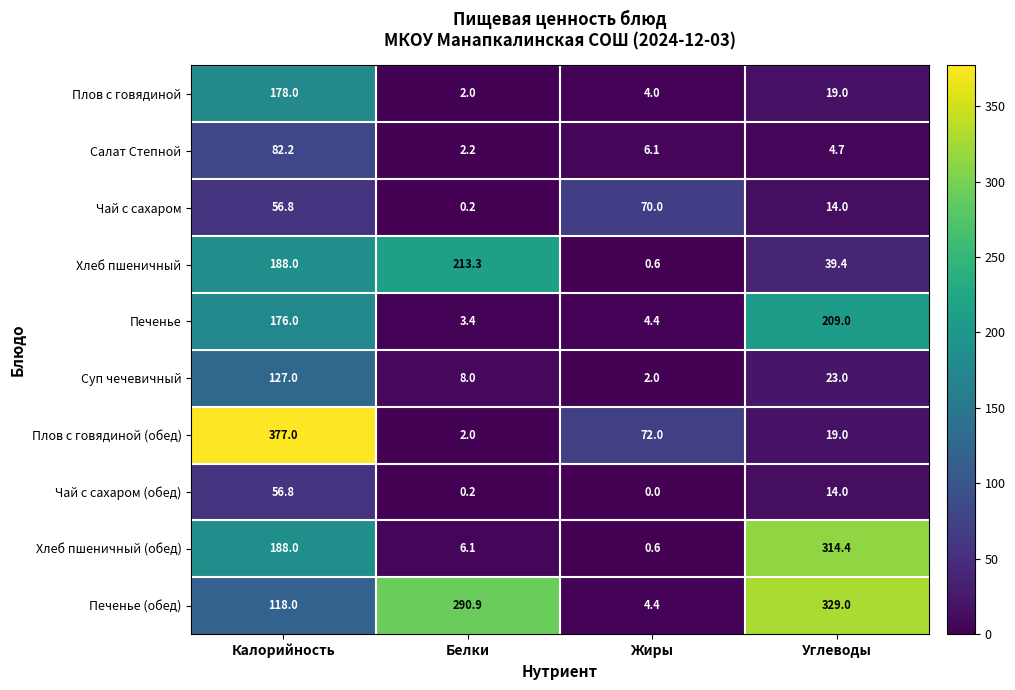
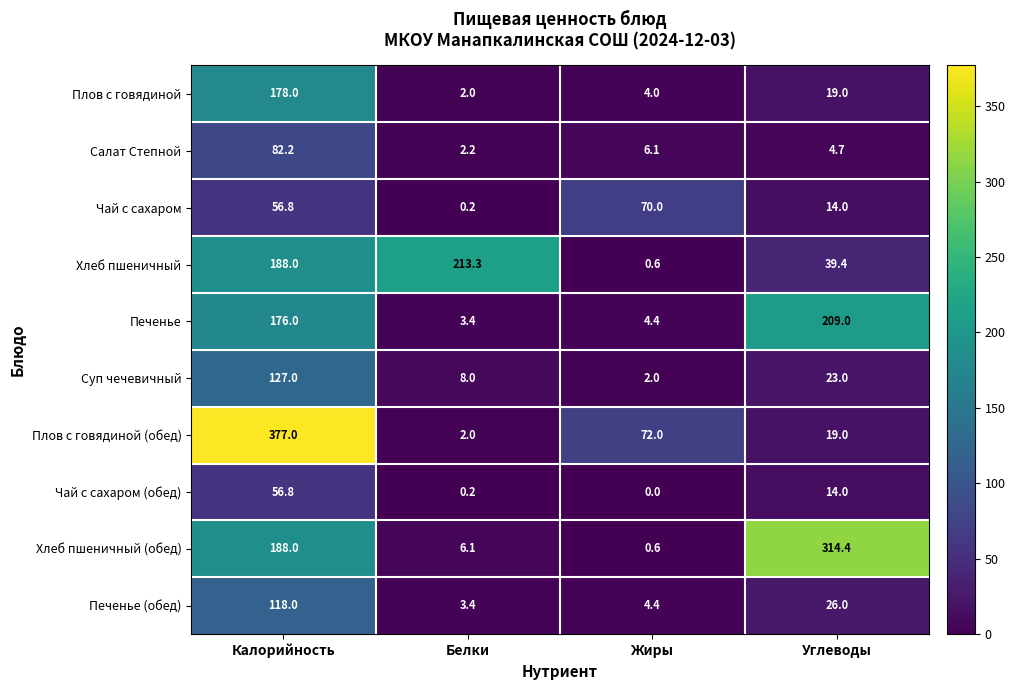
Печенье (обед), Белки: 290.9 -> 3.4
Печенье (обед), Углеводы: 329.0 -> 26.0
